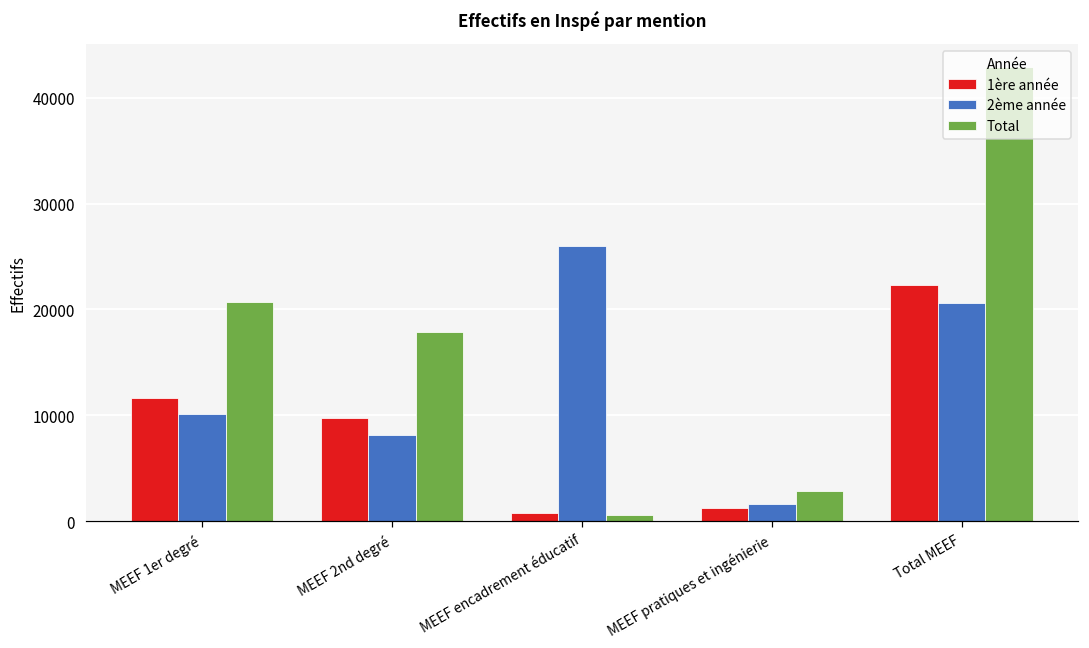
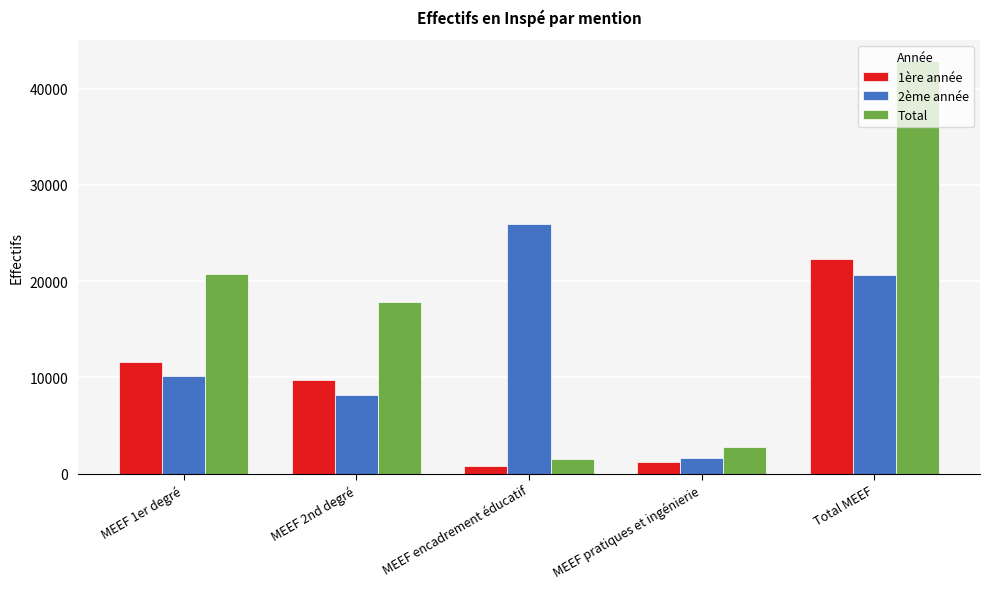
Total, MEEF encadrement éducatif: 1000 -> 2000
